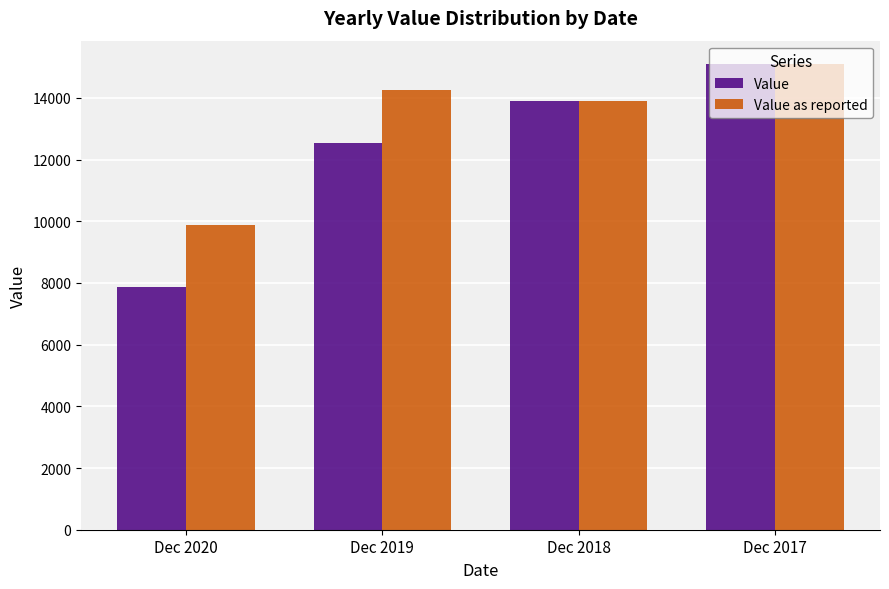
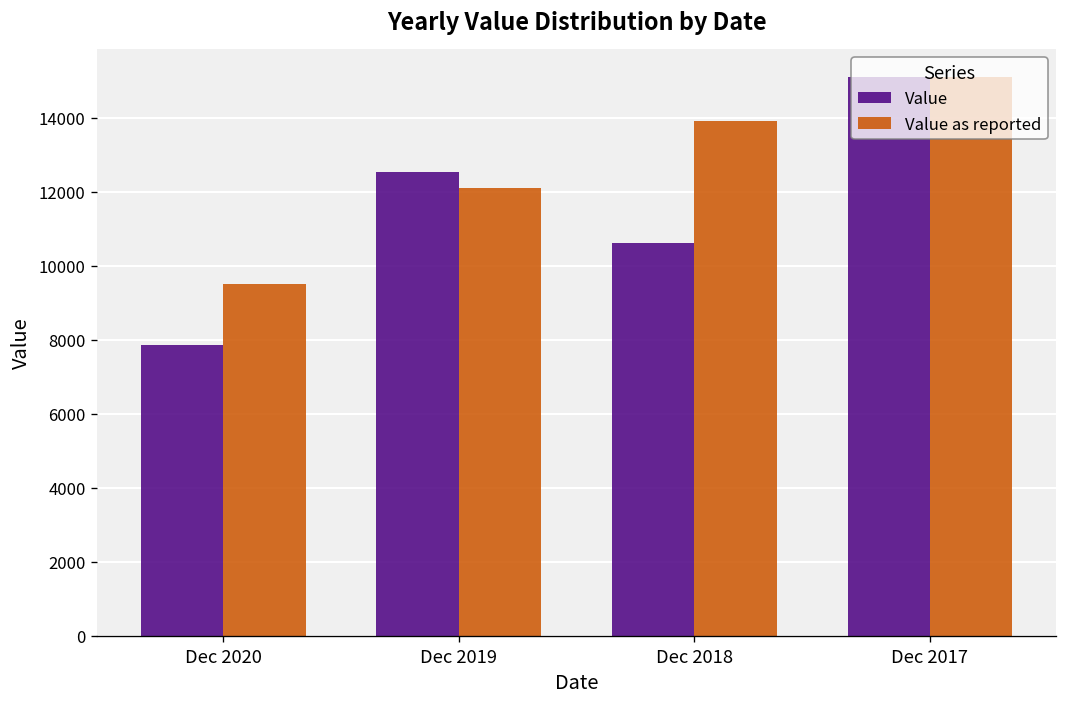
Value as reported, Dec 2020: 9900 -> 9500
Value as reported, Dec 2019: 14200 -> 12100
Value, Dec 2018: 13900 -> 10600
